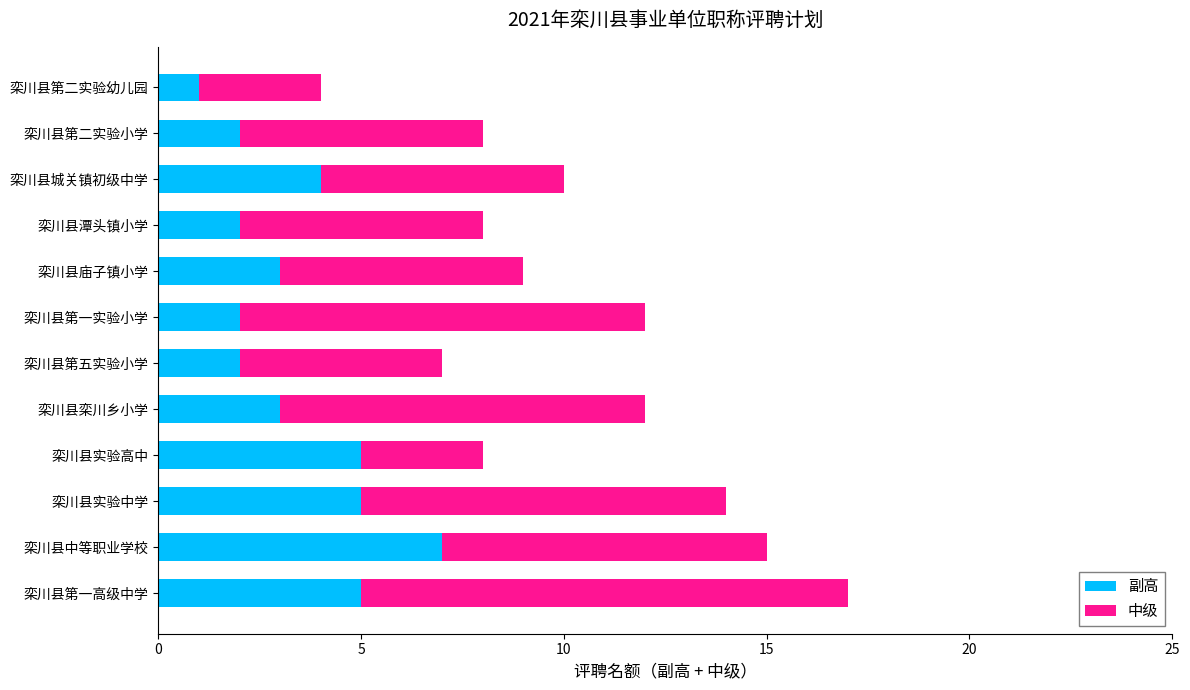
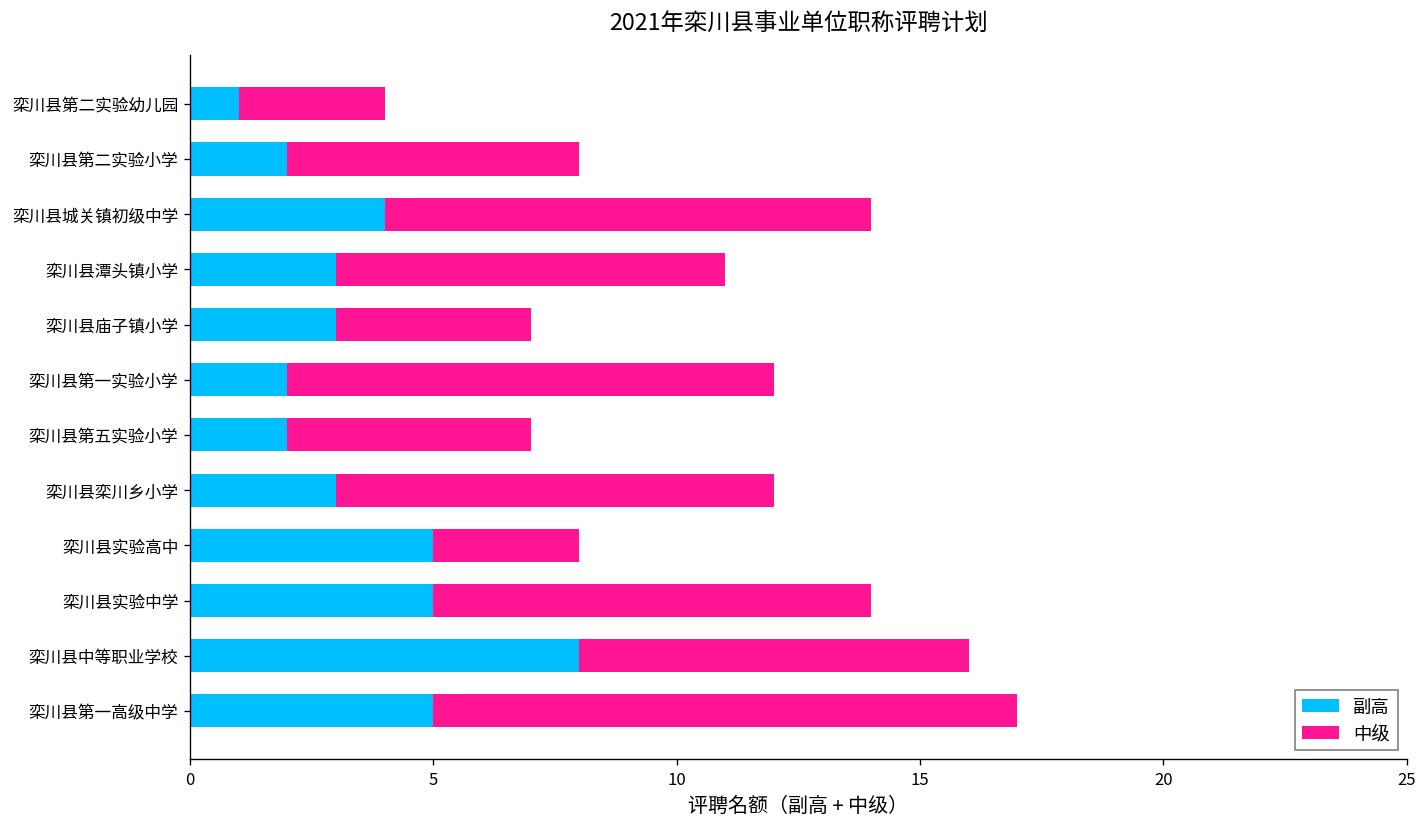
中级, 栾川县城关镇初级中学: 6 -> 10
副高, 栾川县潭头镇小学: 2 -> 3
中级, 栾川县潭头镇小学: 6 -> 8
中级, 栾川县庙子镇小学: 6 -> 4
副高, 栾川县中等职业学校: 7 -> 8
